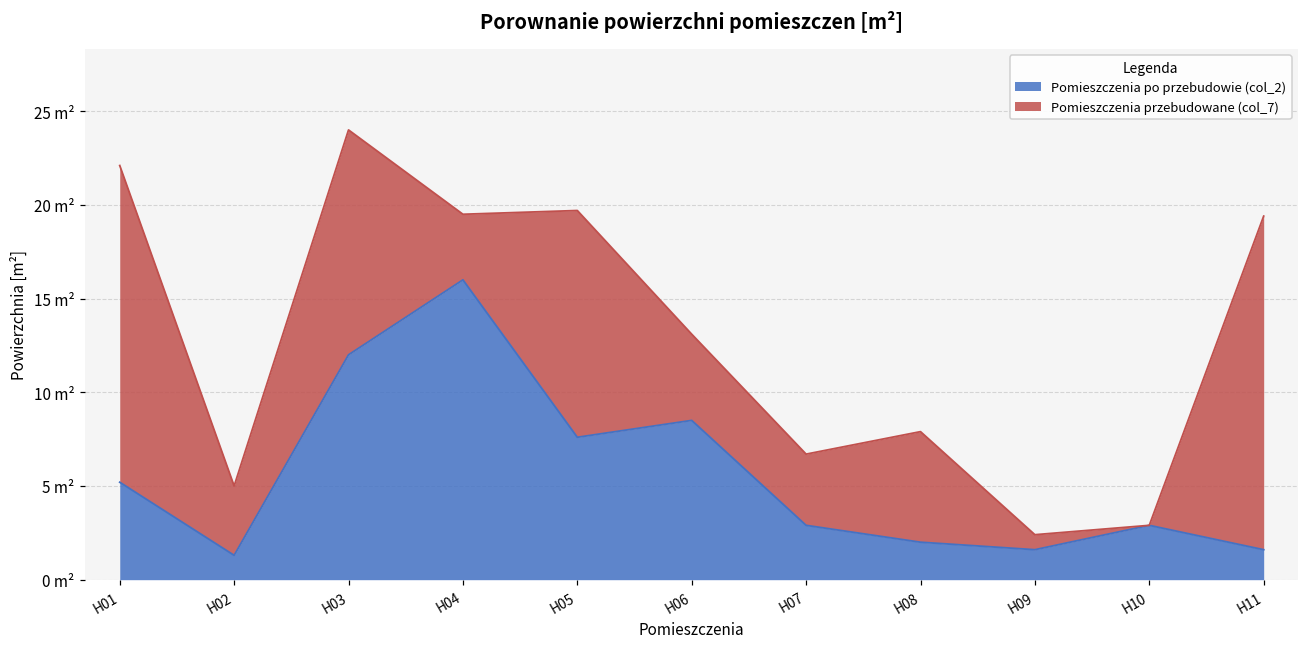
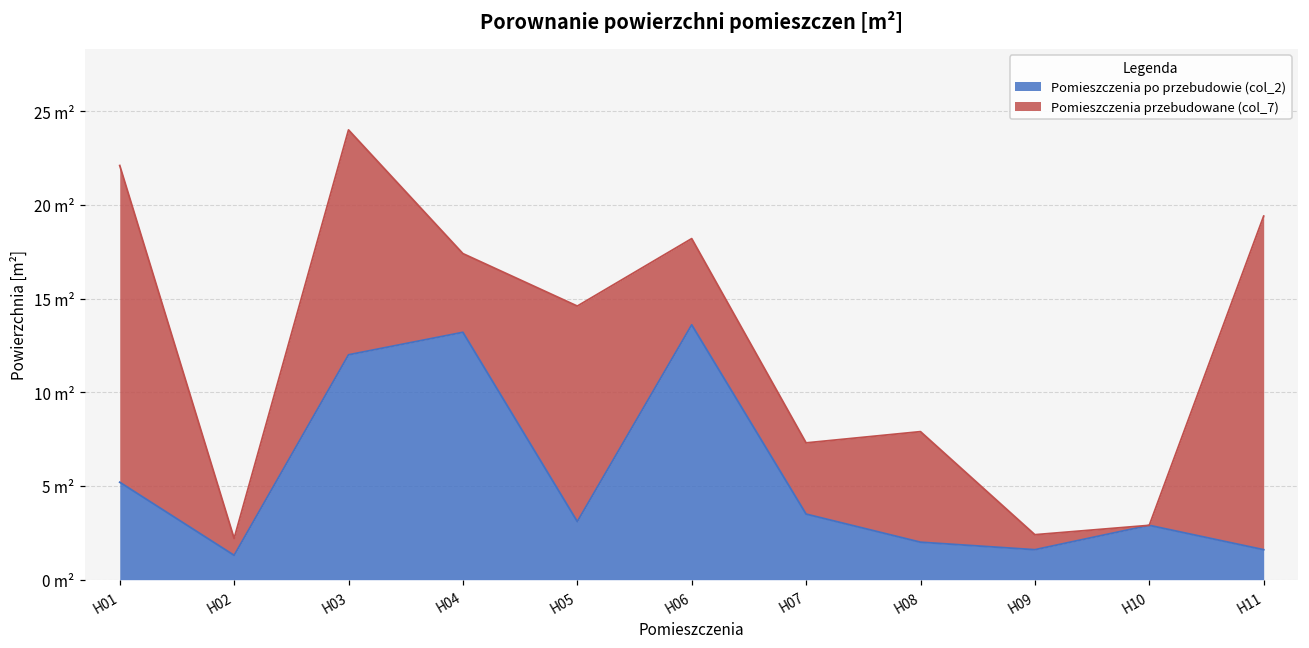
Pomieszczenia przebudowane (col_7), H02: 3.7 m² -> 0.9 m²
Pomieszczenia po przebudowie (col_2), H04: 16.0 m² -> 13.2 m²
Pomieszczenia przebudowane (col_7), H04: 3.5 m² -> 4.2 m²
Pomieszczenia po przebudowie (col_2), H05: 7.6 m² -> 3.1 m²
Pomieszczenia przebudowane (col_7), H05: 12.1 m² -> 11.5 m²
Pomieszczenia po przebudowie (col_2), H06: 8.5 m² -> 13.6 m²
Pomieszczenia po przebudowie (col_2), H07: 2.9 m² -> 3.5 m²
